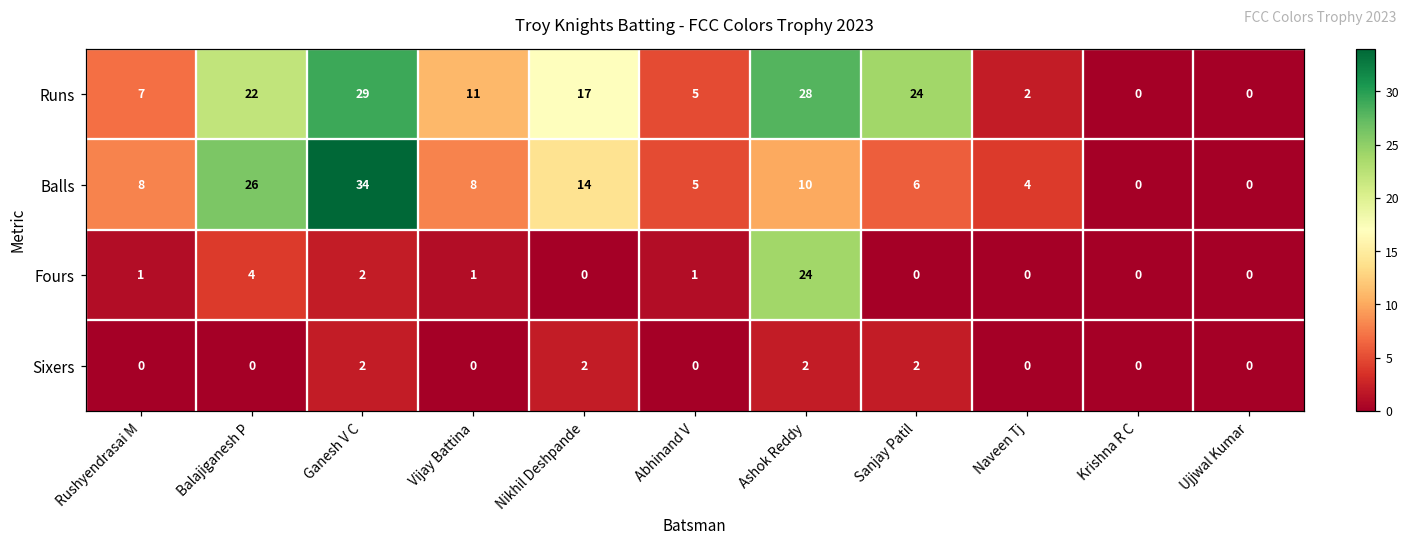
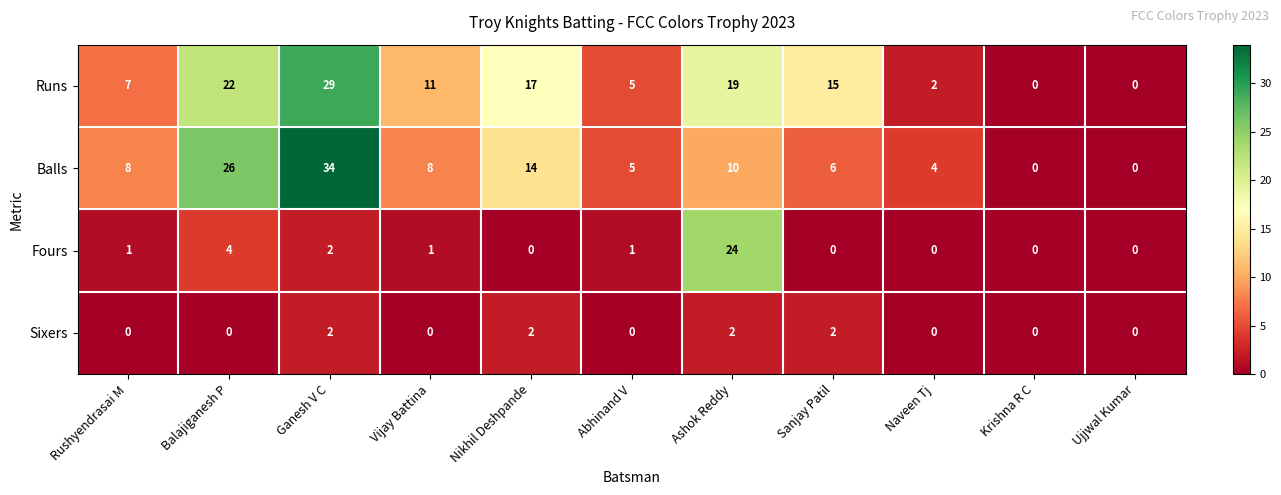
Runs, Ashok Reddy: 28 -> 19
Runs, Sanjay Patil: 24 -> 15
